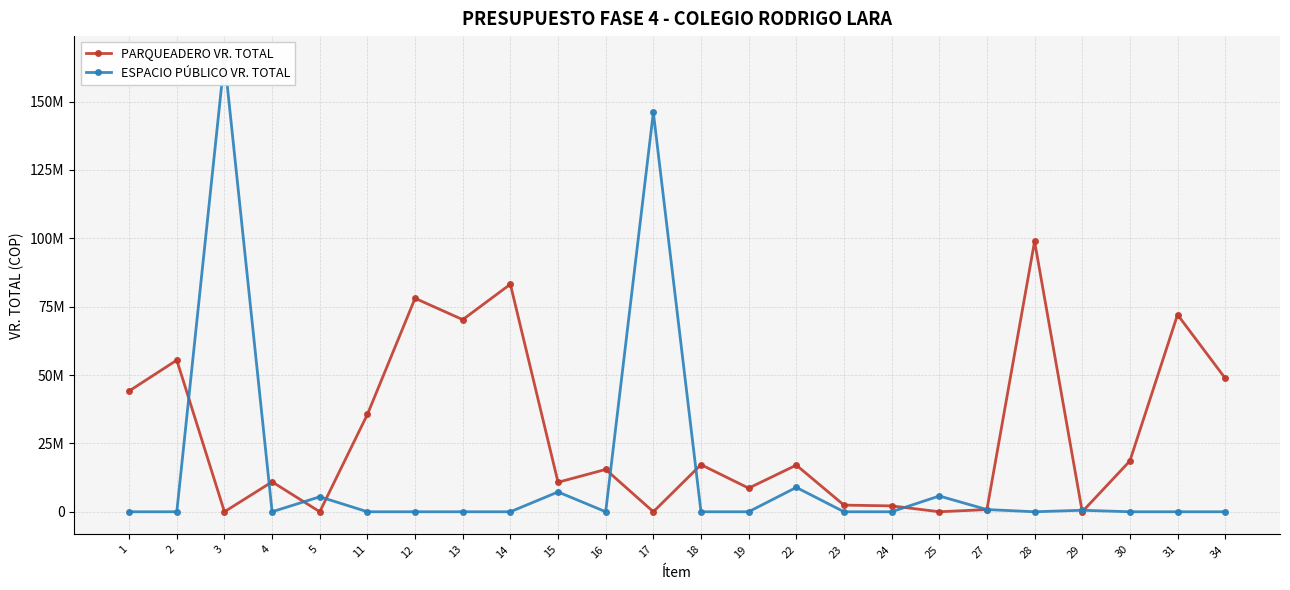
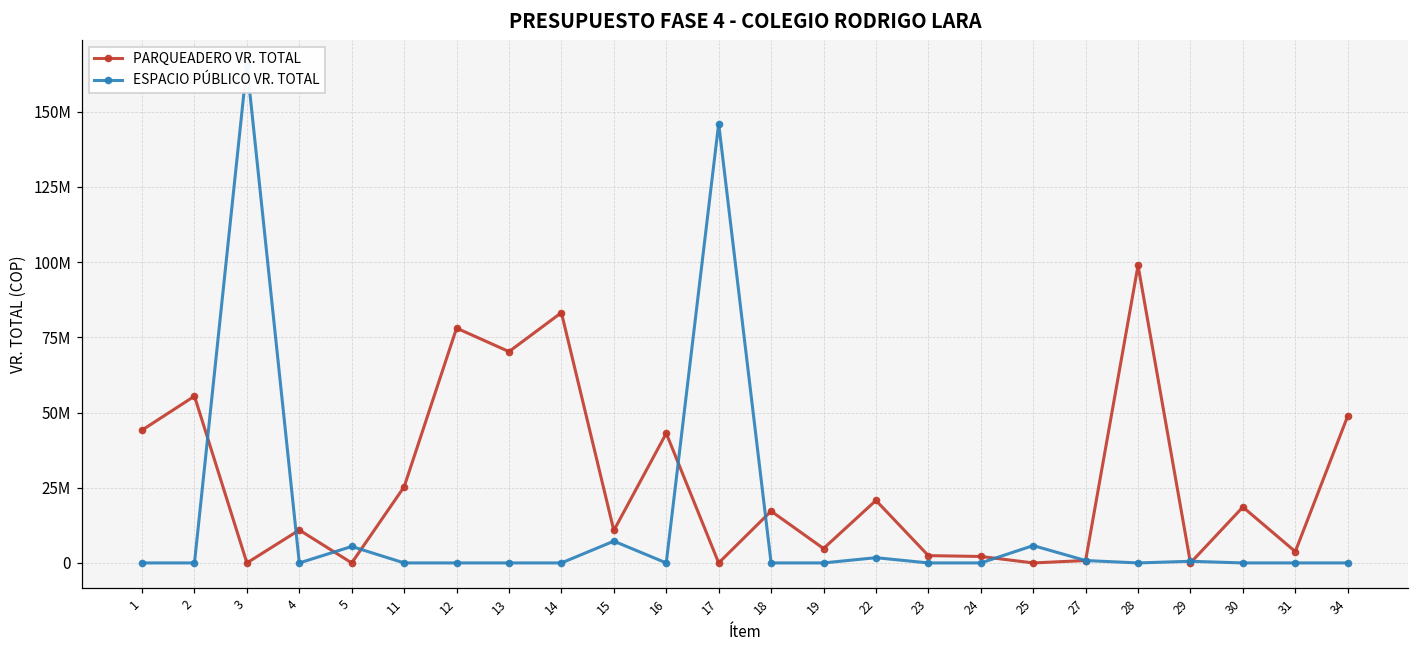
PARQUEADERO VR. TOTAL, 11: 36000000 -> 25000000
PARQUEADERO VR. TOTAL, 16: 15000000 -> 43000000
PARQUEADERO VR. TOTAL, 19: 9000000 -> 5000000
PARQUEADERO VR. TOTAL, 22: 17000000 -> 21000000
ESPACIO PÚBLICO VR. TOTAL, 22: 9000000 -> 2000000
PARQUEADERO VR. TOTAL, 31: 72000000 -> 4000000
